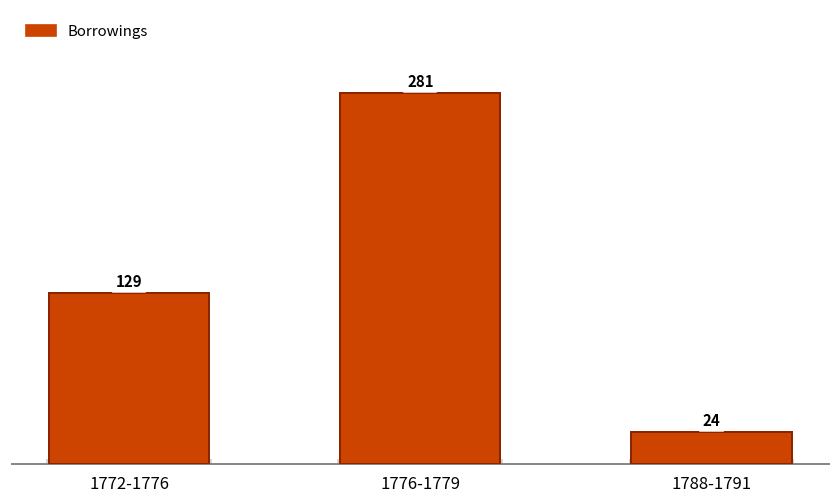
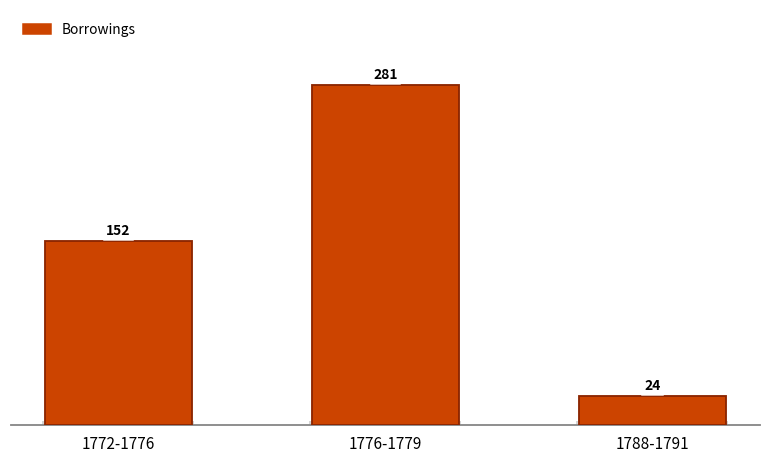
1772-1776: 129 -> 152
